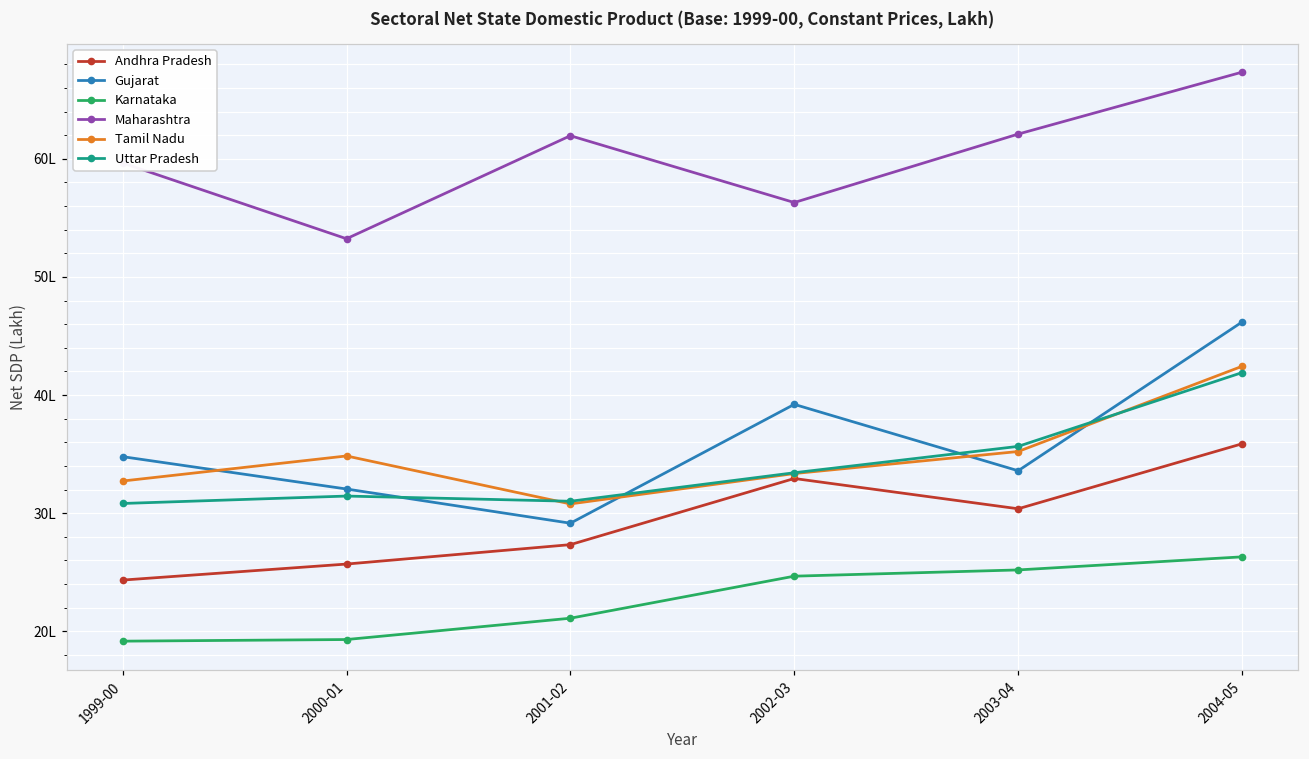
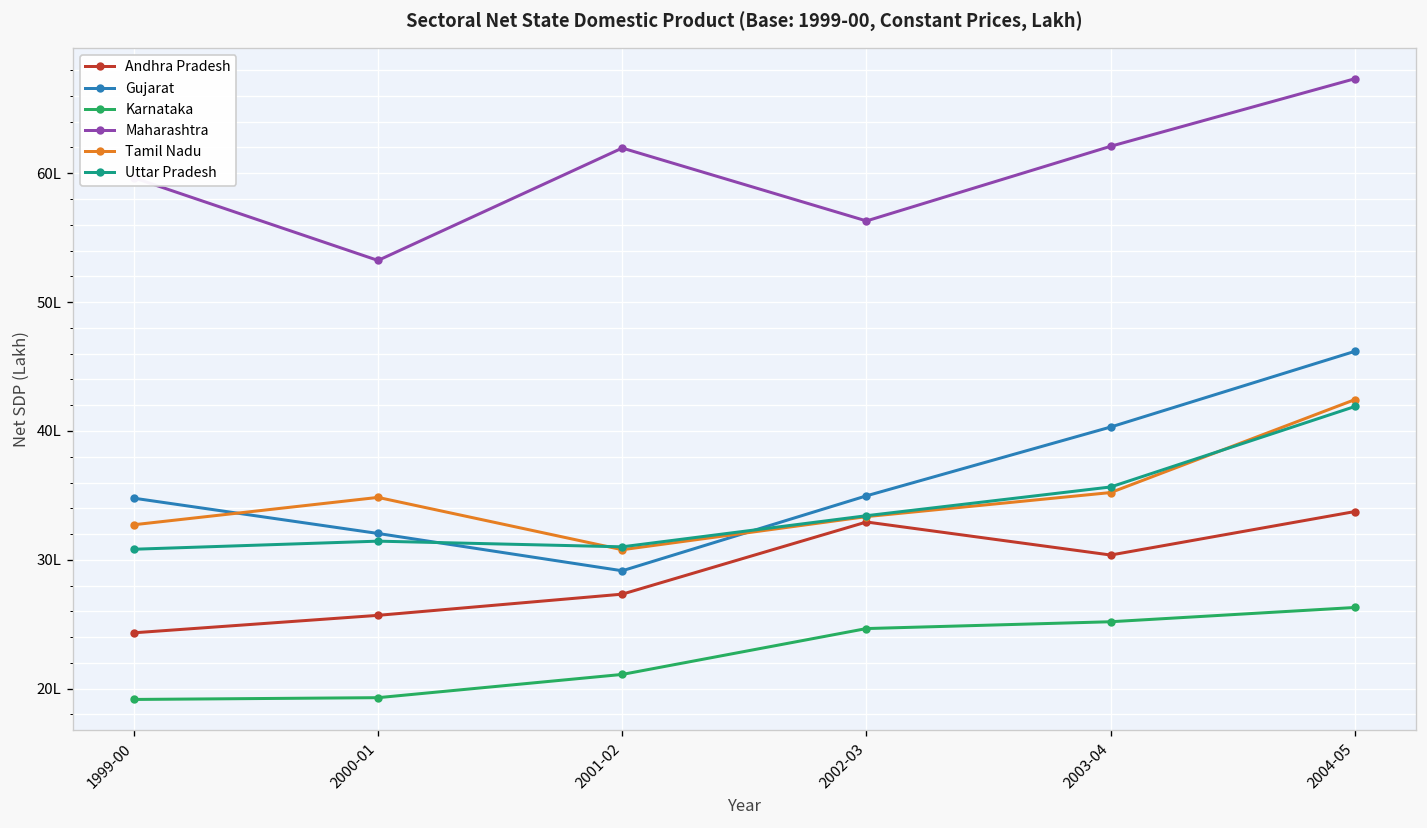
Gujarat, 2002-03: 39.2L -> 35.0L
Gujarat, 2003-04: 33.6L -> 40.3L
Andhra Pradesh, 2004-05: 35.9L -> 33.7L
